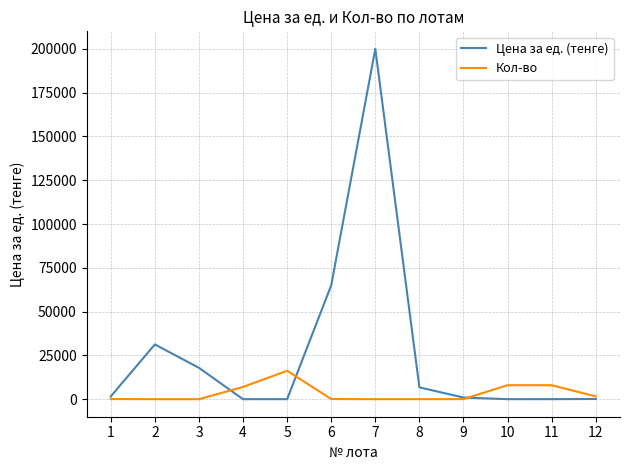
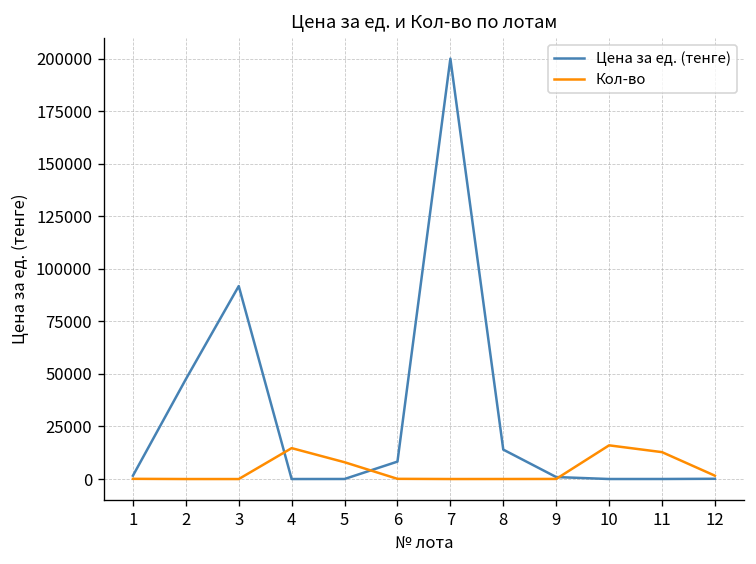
Цена за ед. (тенге), 2: 31000 -> 48000
Цена за ед. (тенге), 3: 18000 -> 92000
Кол-во, 4: 7000 -> 15000
Кол-во, 5: 16000 -> 8000
Цена за ед. (тенге), 6: 65000 -> 8000
Цена за ед. (тенге), 8: 7000 -> 14000
Кол-во, 10: 8000 -> 16000
Кол-во, 11: 8000 -> 13000
